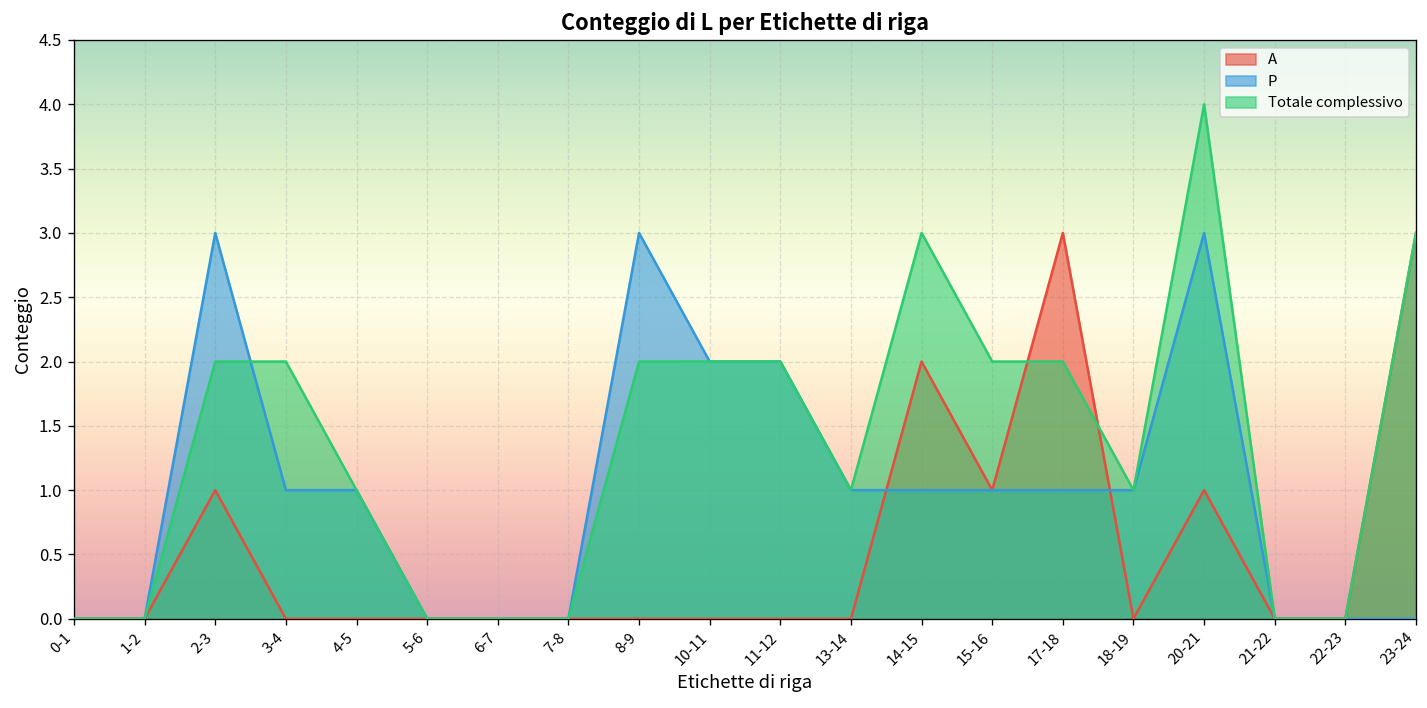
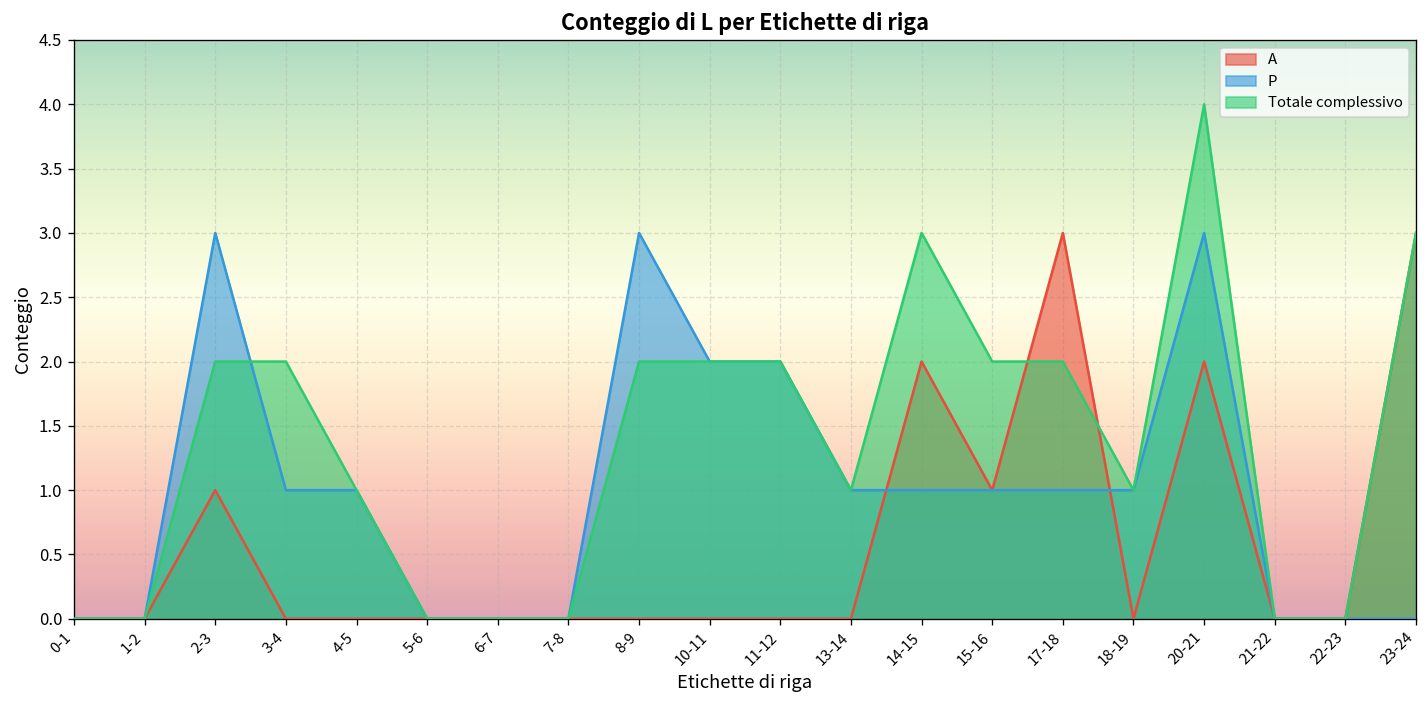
A, 20-21: 1 -> 2
